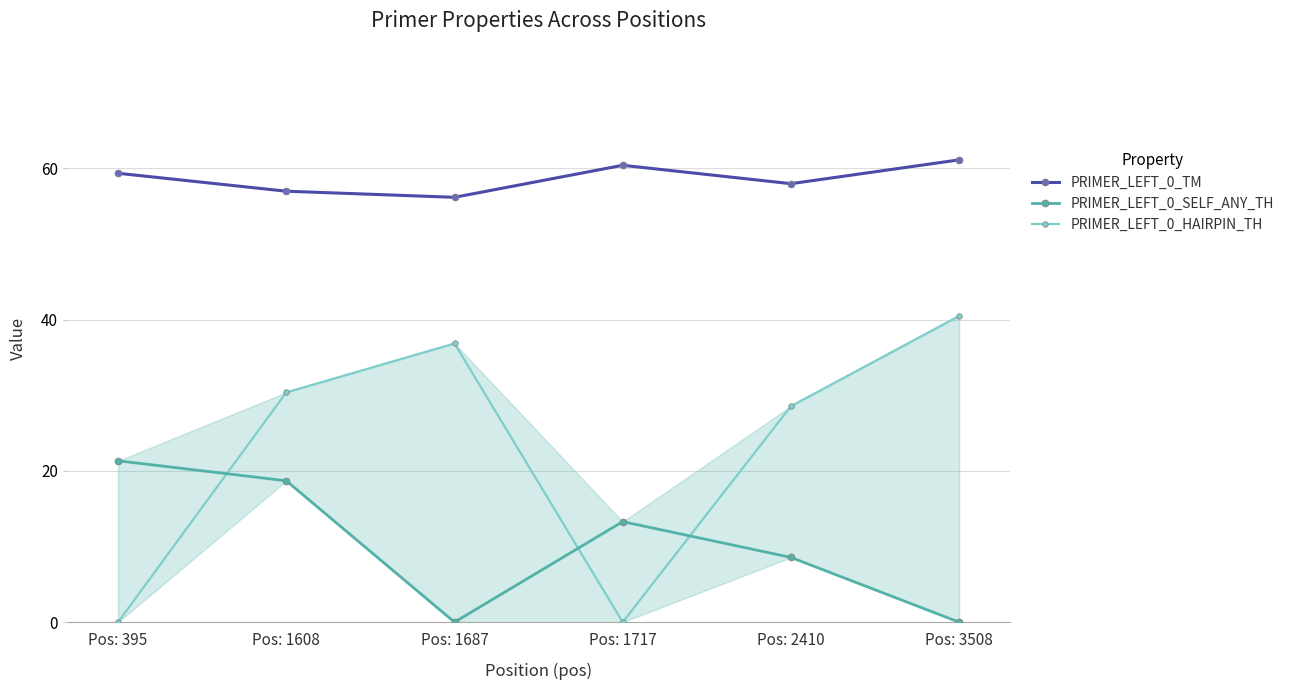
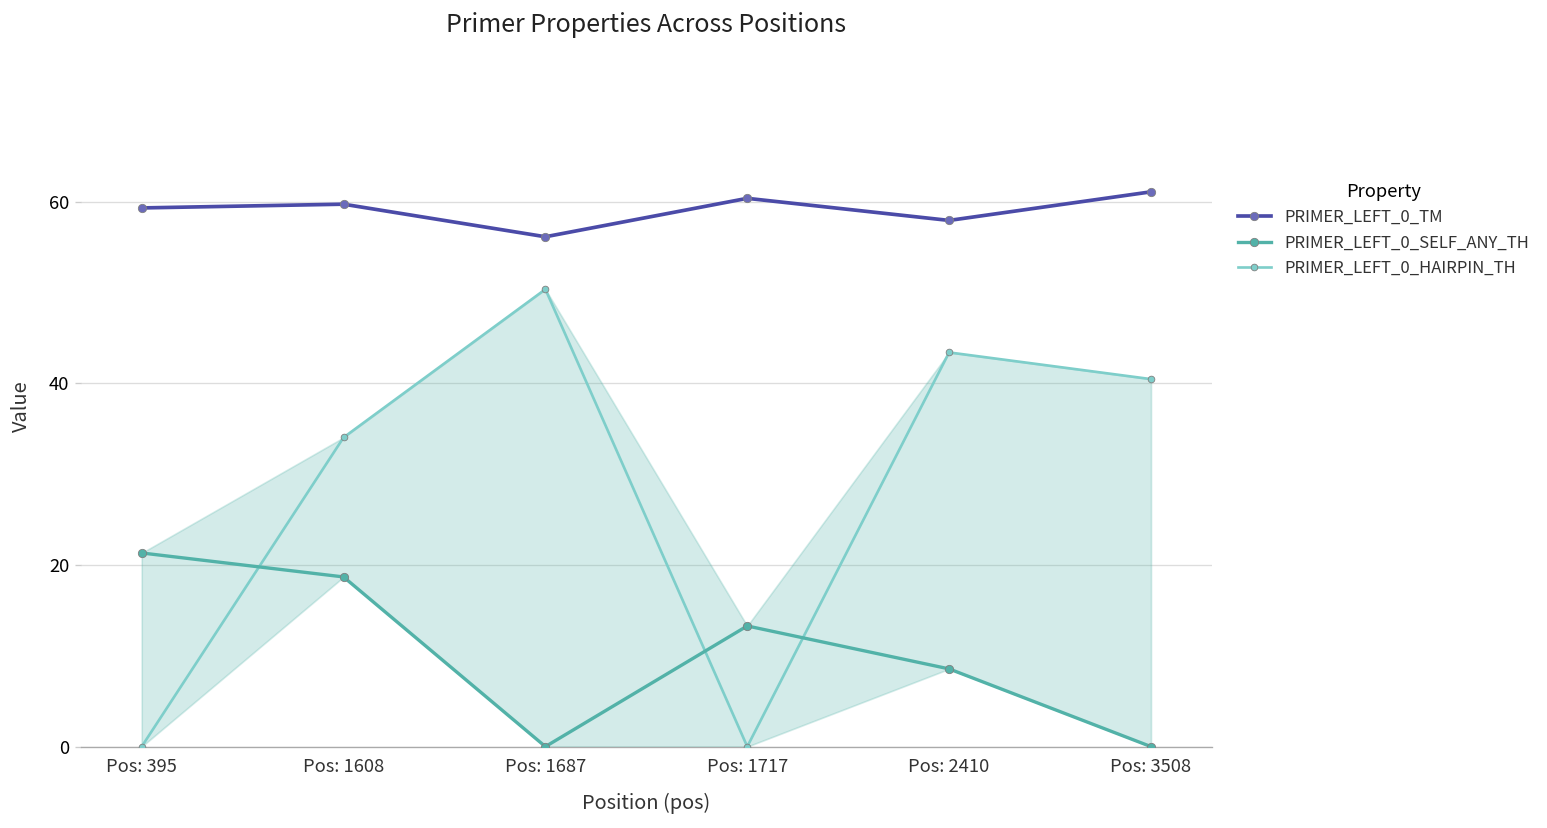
PRIMER_LEFT_0_TM, Pos: 1608: 57 -> 60
PRIMER_LEFT_0_HAIRPIN_TH, Pos: 1608: 30 -> 34
PRIMER_LEFT_0_HAIRPIN_TH, Pos: 1687: 37 -> 50
PRIMER_LEFT_0_HAIRPIN_TH, Pos: 2410: 29 -> 43
